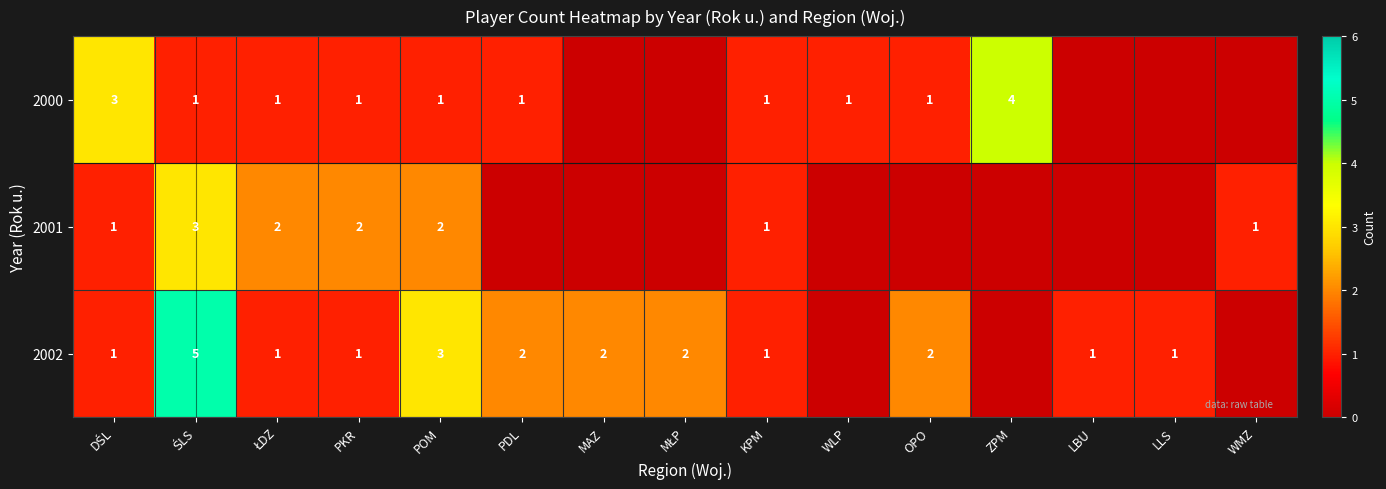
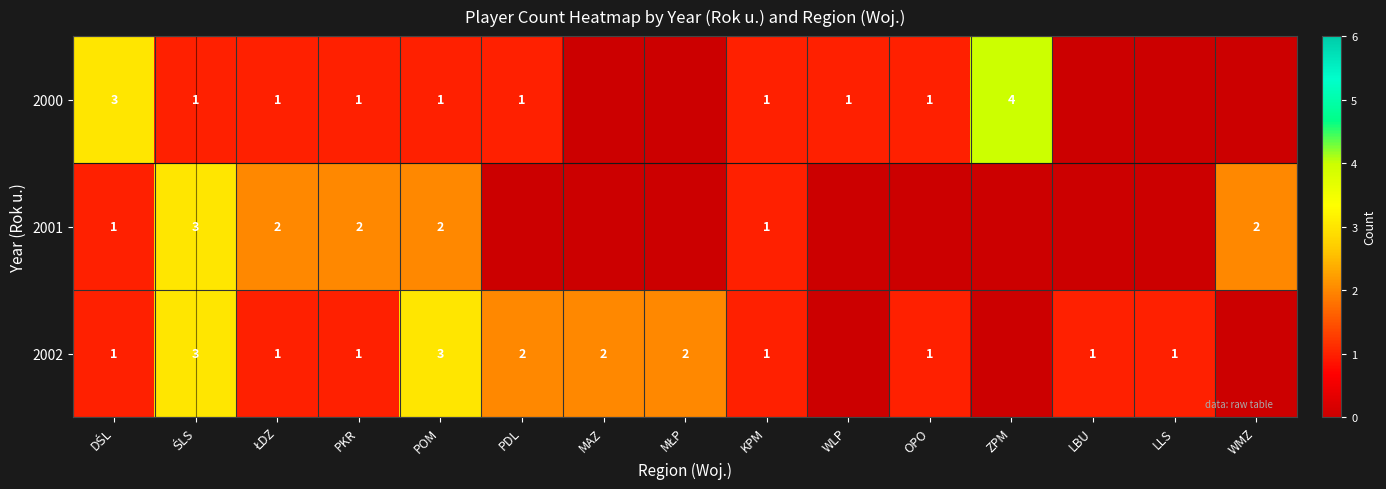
2001, WMZ: 1 -> 2
2002, ŚLS: 5 -> 3
2002, OPO: 2 -> 1
